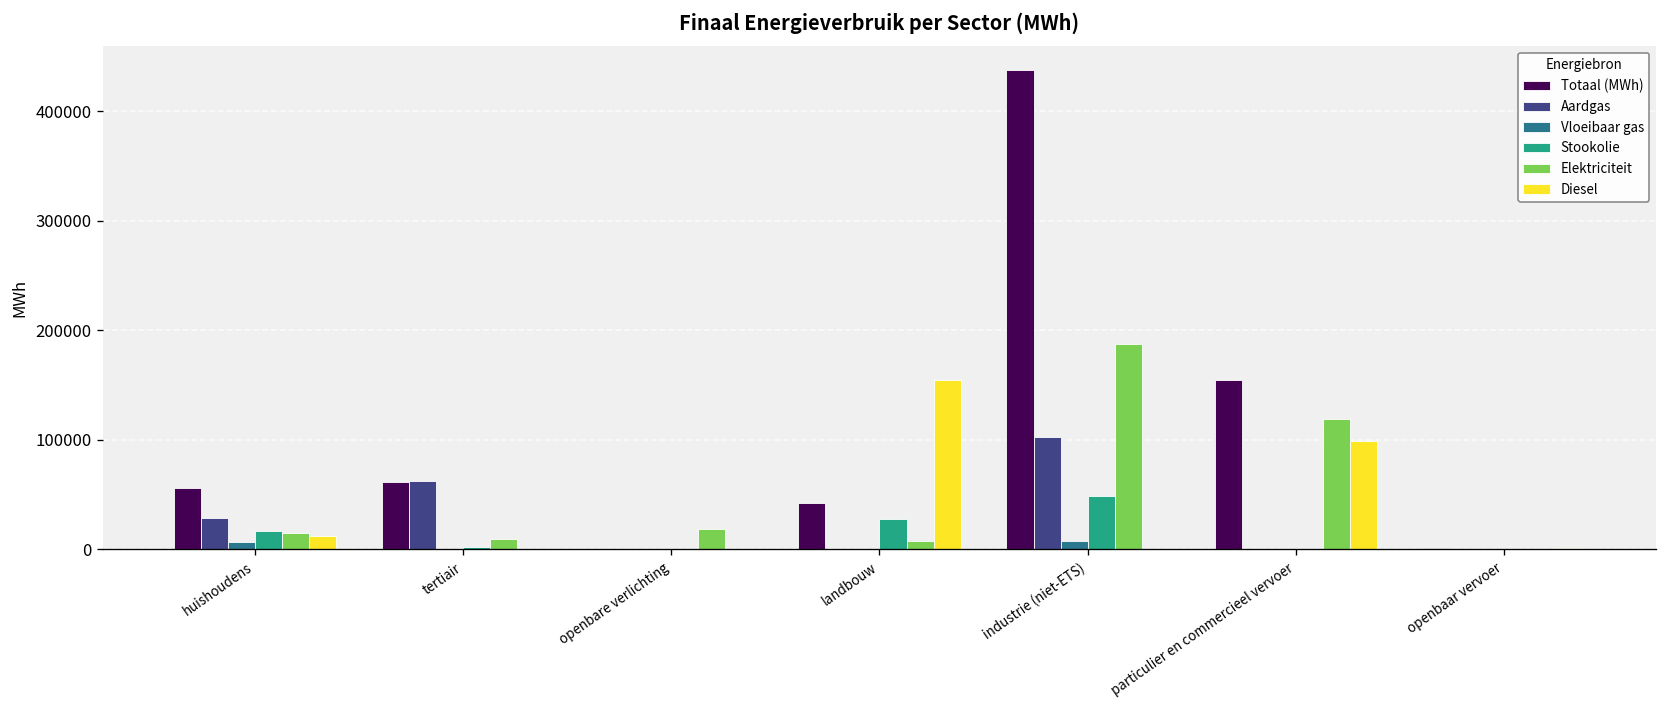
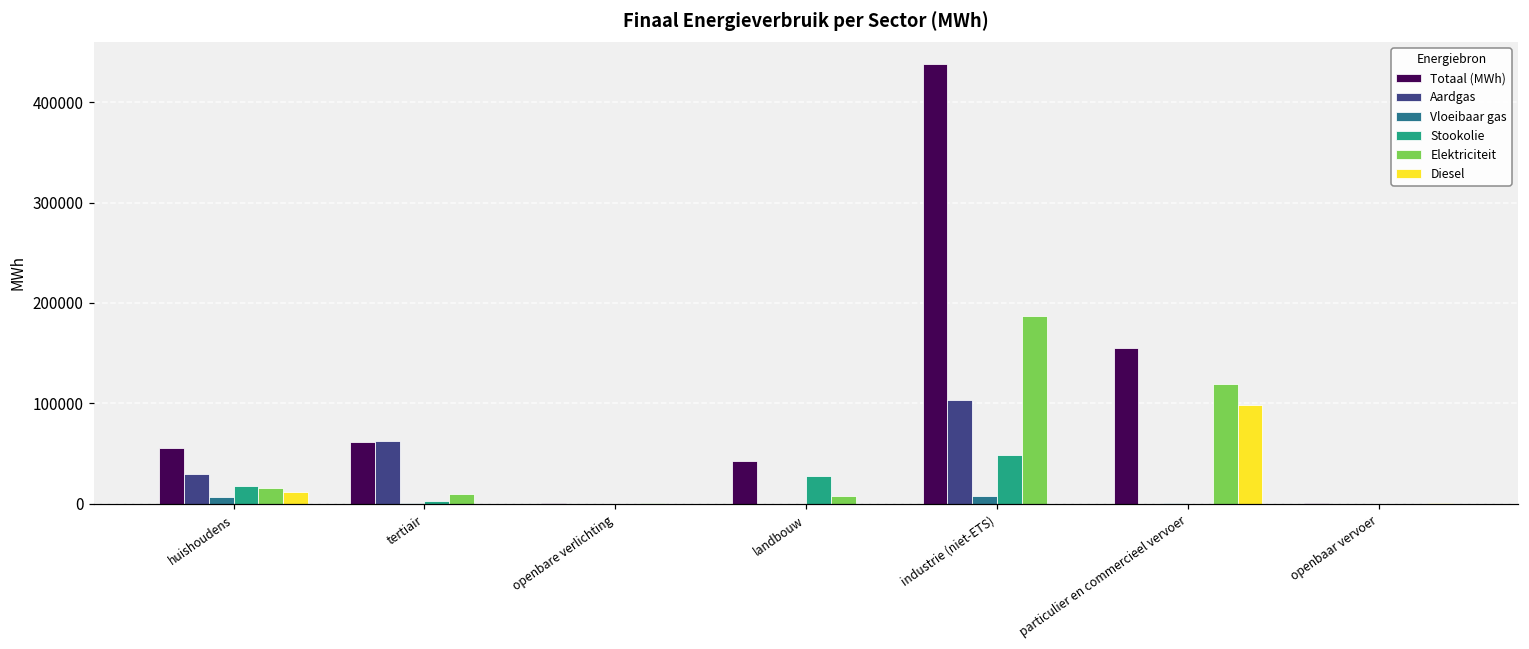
Elektriciteit, openbare verlichting: 20000 -> 0
Diesel, landbouw: 150000 -> 0
